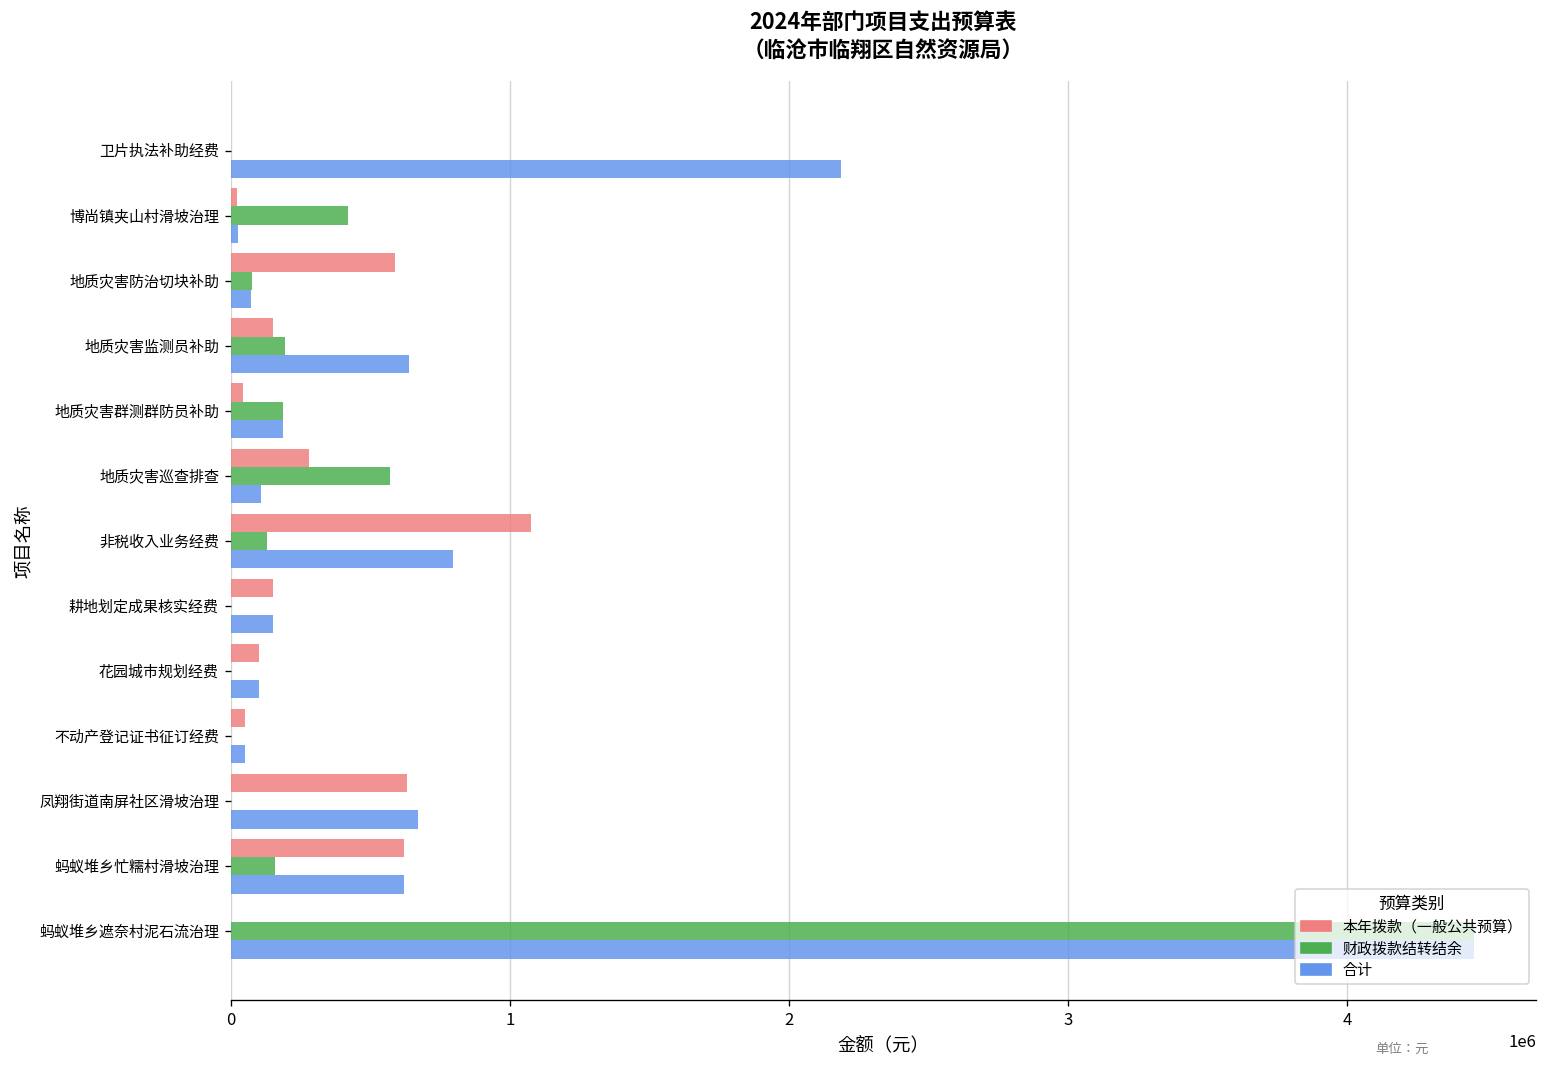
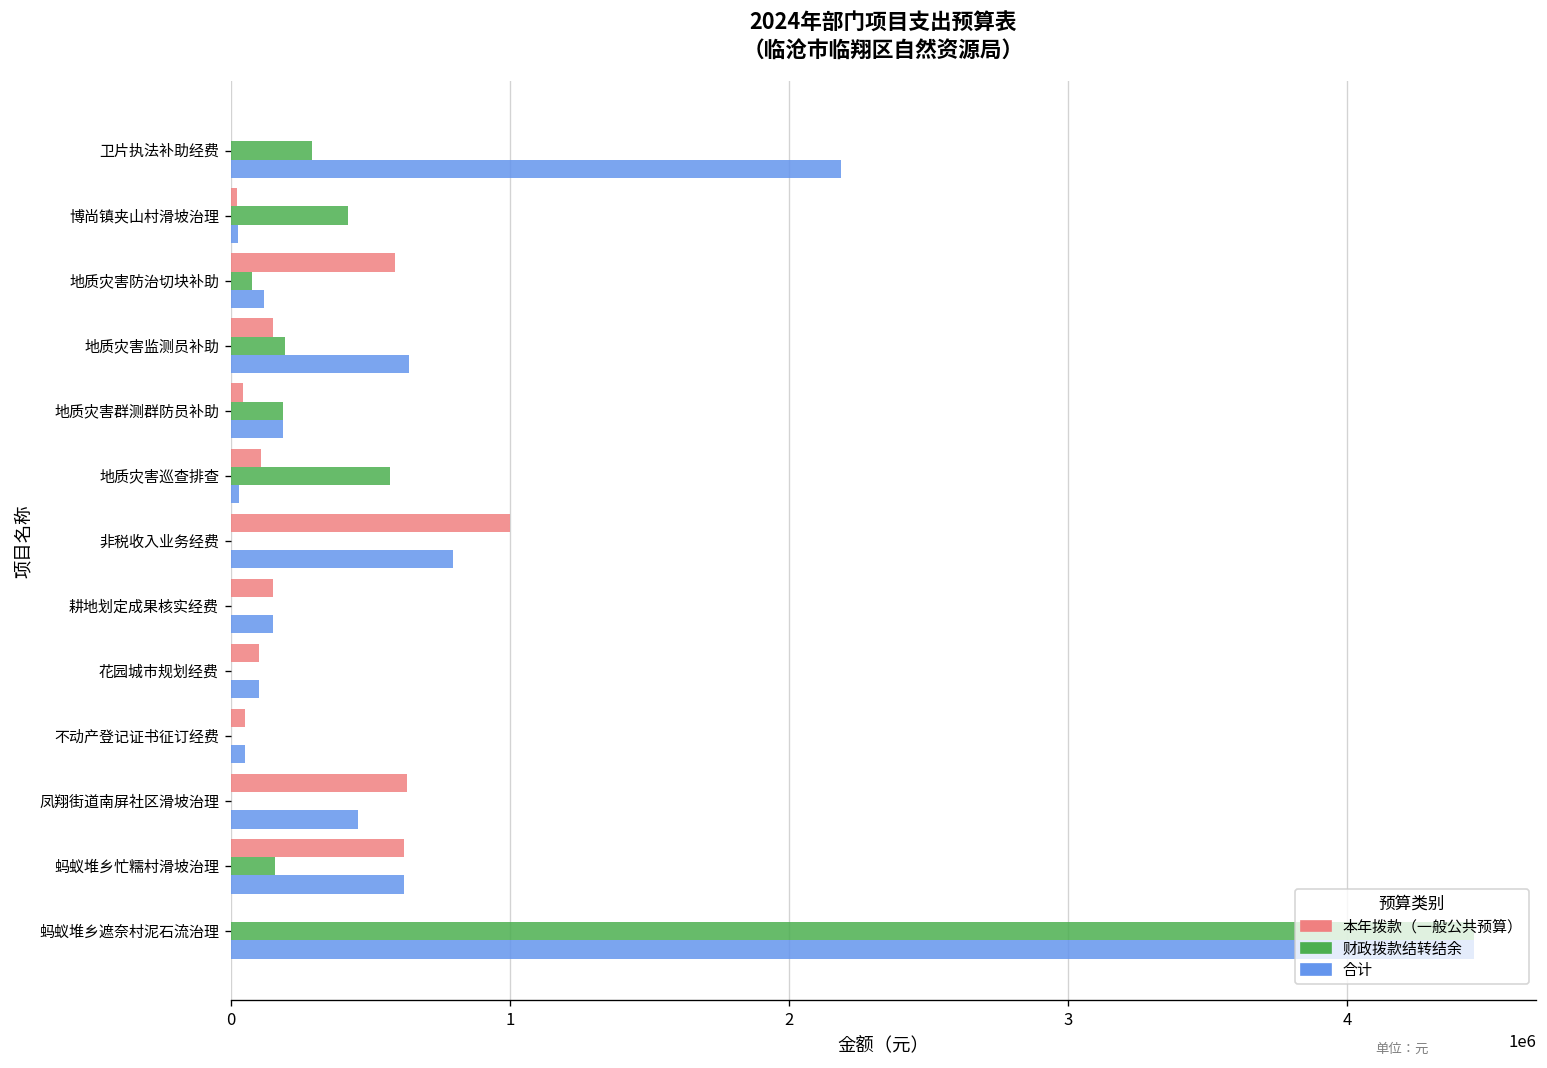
财政拨款结转结余, 卫片执法补助经费: 0 -> 290000
合计, 地质灾害防治切块补助: 70000 -> 120000
本年拨款（一般公共预算）, 地质灾害巡查排查: 280000 -> 110000
合计, 地质灾害巡查排查: 110000 -> 30000
本年拨款（一般公共预算）, 非税收入业务经费: 1080000 -> 1000000
财政拨款结转结余, 非税收入业务经费: 130000 -> 0
合计, 凤翔街道南屏社区滑坡治理: 670000 -> 460000
